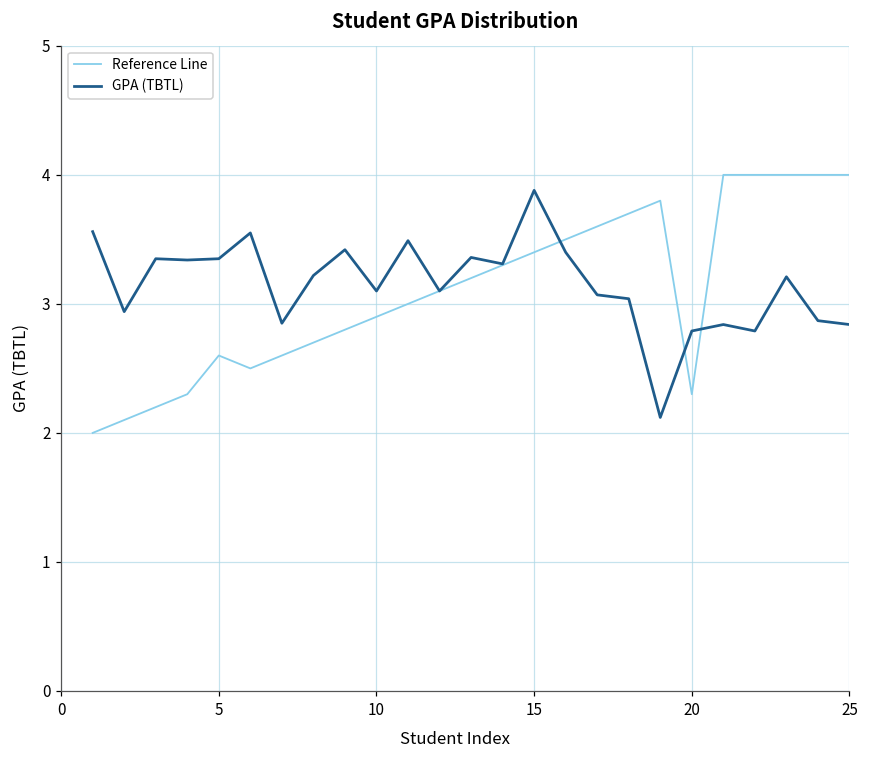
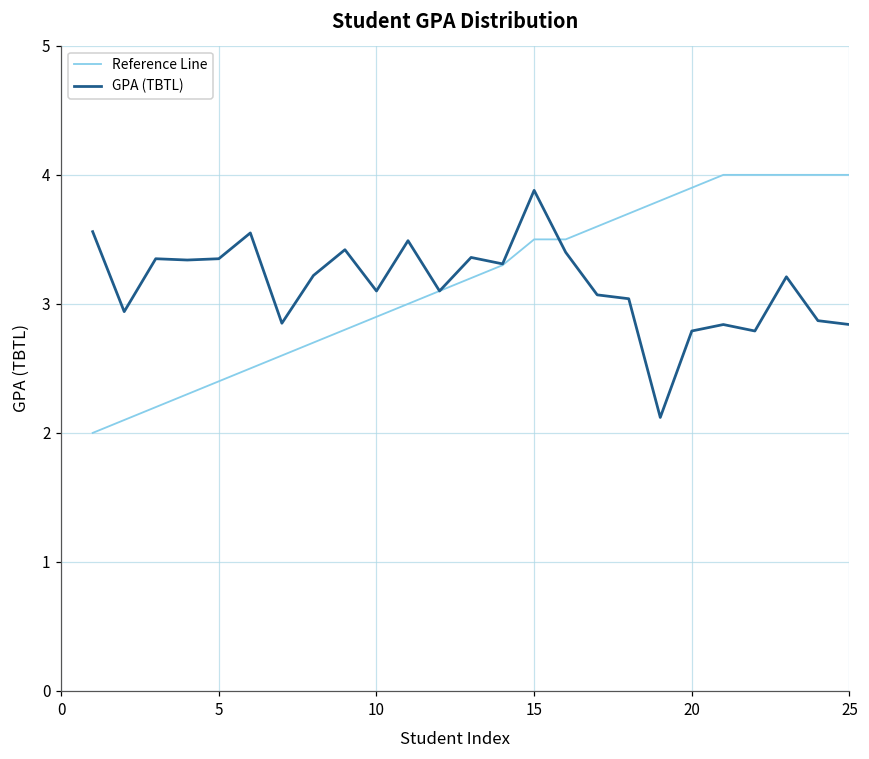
Reference Line, 5: 2.6 -> 2.4
Reference Line, 15: 3.4 -> 3.5
Reference Line, 20: 2.3 -> 3.9
